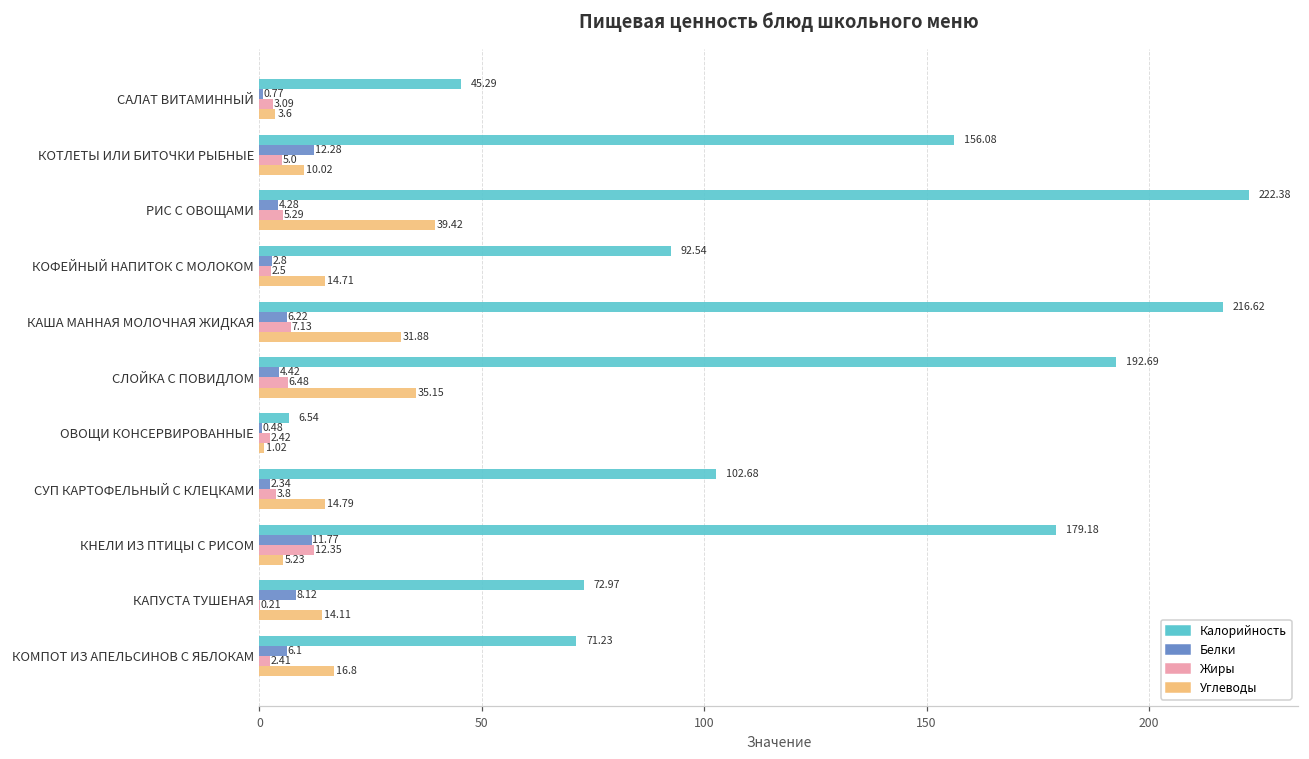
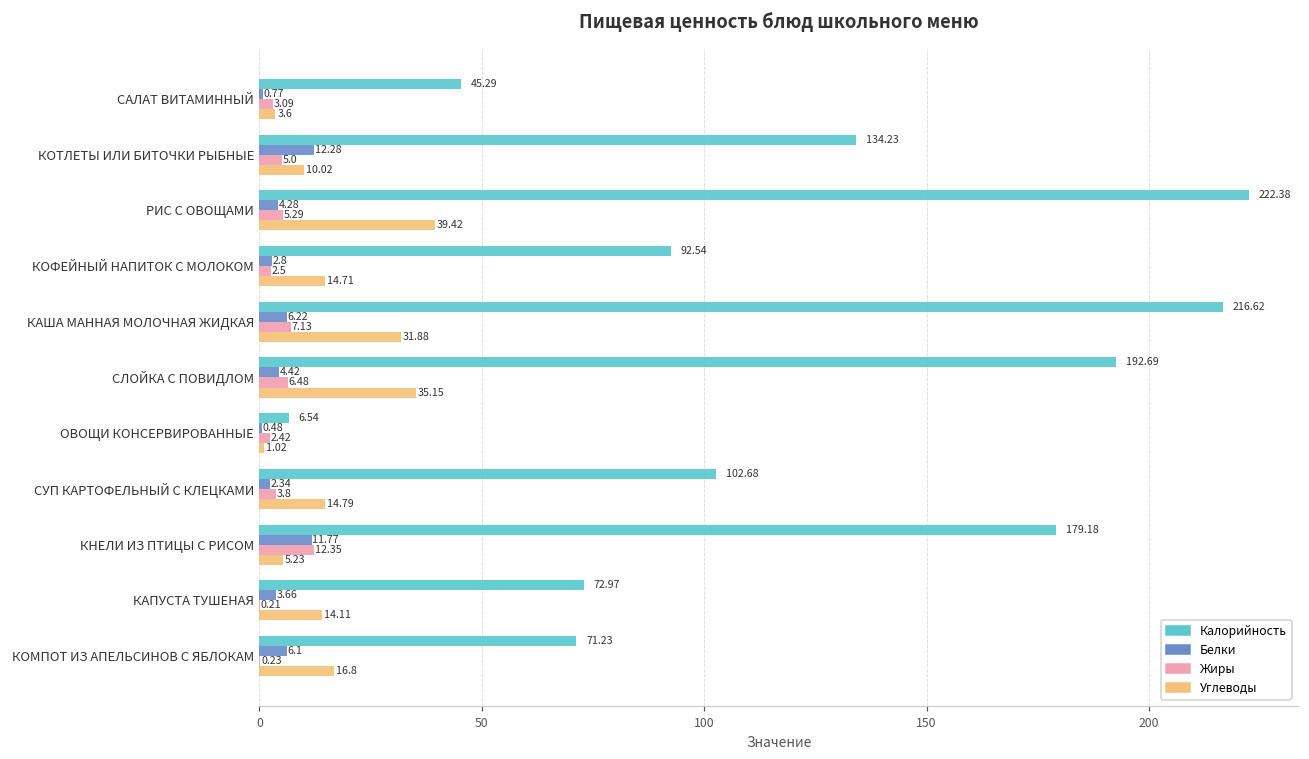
Калорийность, КОТЛЕТЫ ИЛИ БИТОЧКИ РЫБНЫЕ: 156.08 -> 134.23
Белки, КАПУСТА ТУШЕНАЯ: 8.12 -> 3.66
Жиры, КОМПОТ ИЗ АПЕЛЬСИНОВ С ЯБЛОКАМ: 2.41 -> 0.23
